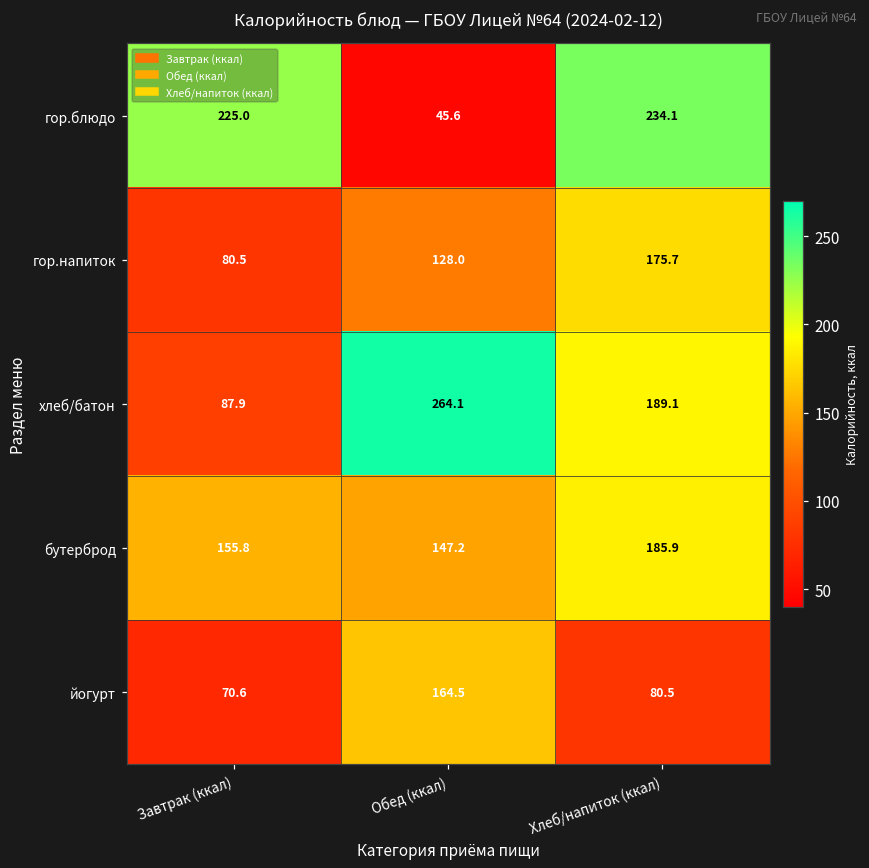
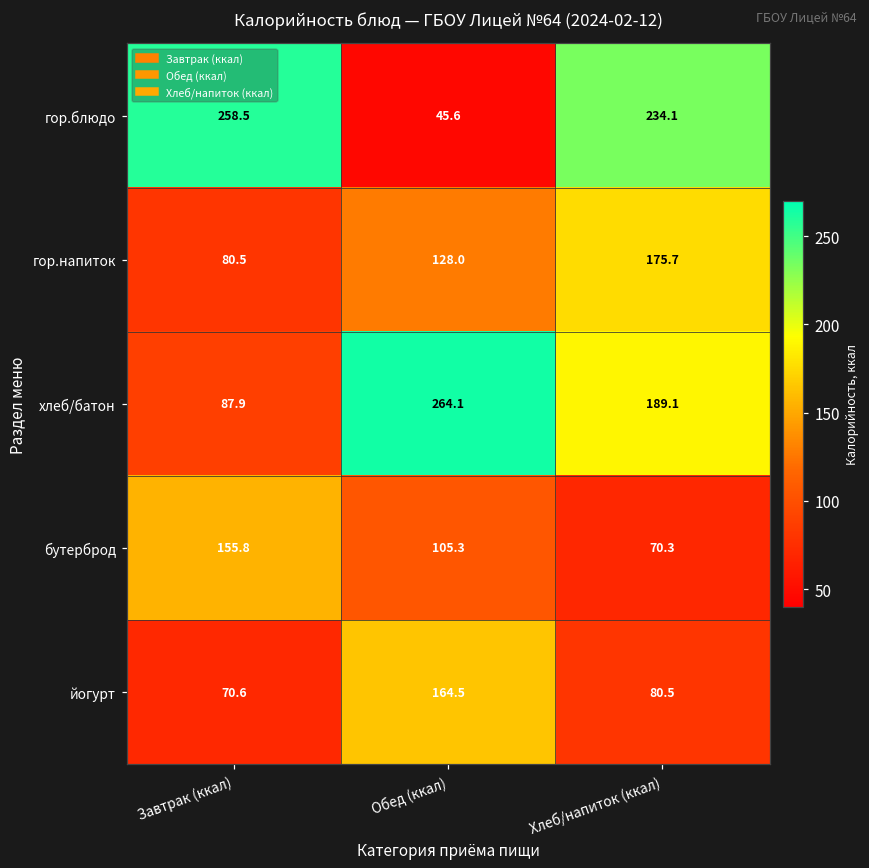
гор.блюдо, Завтрак (ккал): 225.0 -> 258.5
бутерброд, Обед (ккал): 147.2 -> 105.3
бутерброд, Хлеб/напиток (ккал): 185.9 -> 70.3
